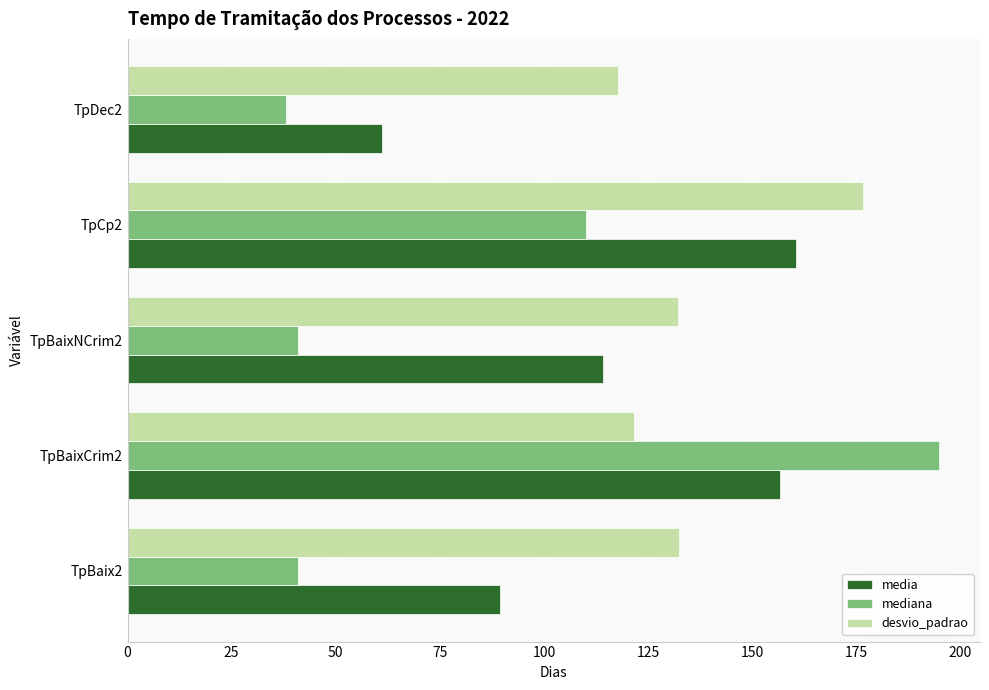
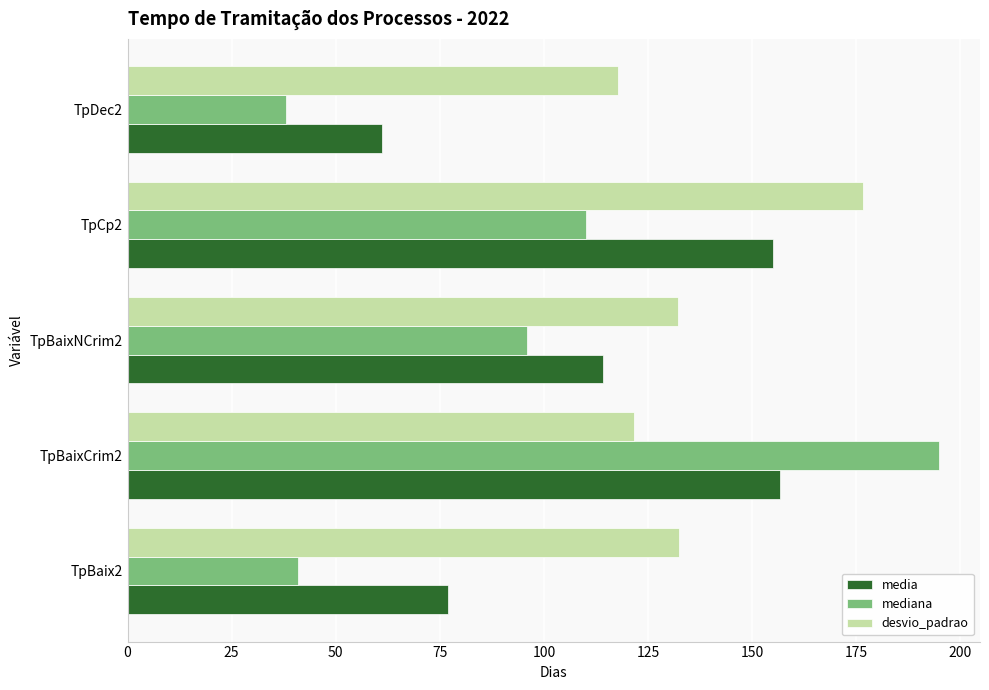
media, TpCp2: 161 -> 155
mediana, TpBaixNCrim2: 41 -> 96
media, TpBaix2: 89 -> 77
